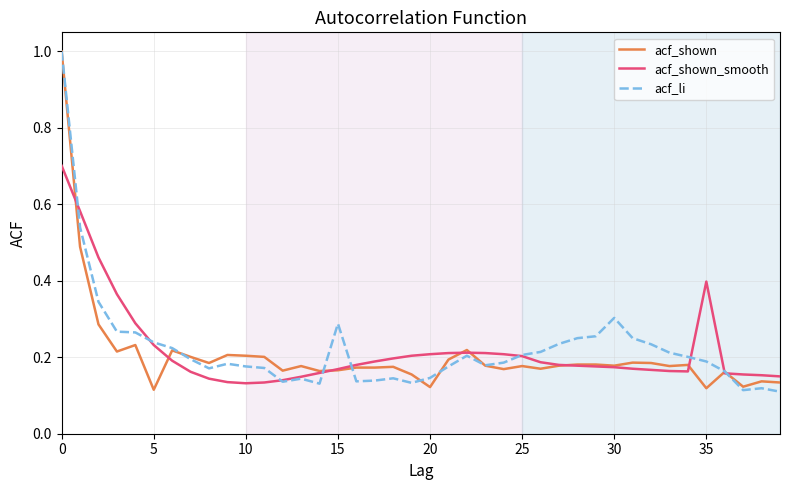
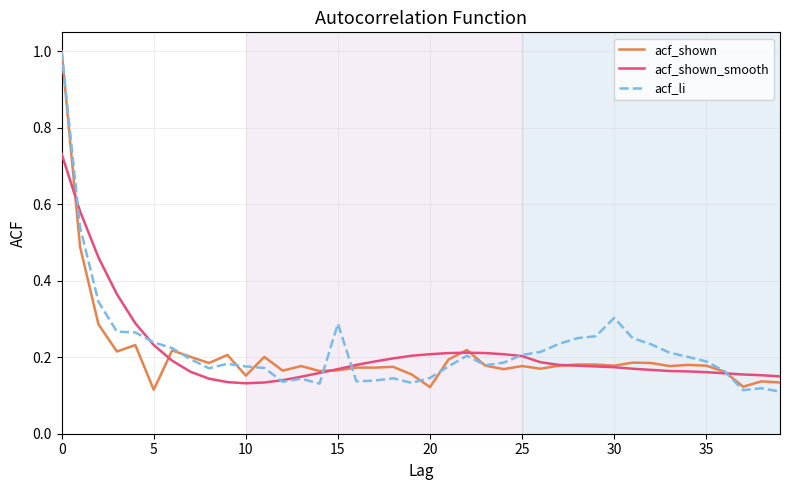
acf_shown_smooth, 0: 0.70 -> 0.73
acf_shown, 10: 0.20 -> 0.15
acf_shown, 35: 0.12 -> 0.18
acf_shown_smooth, 35: 0.40 -> 0.16
